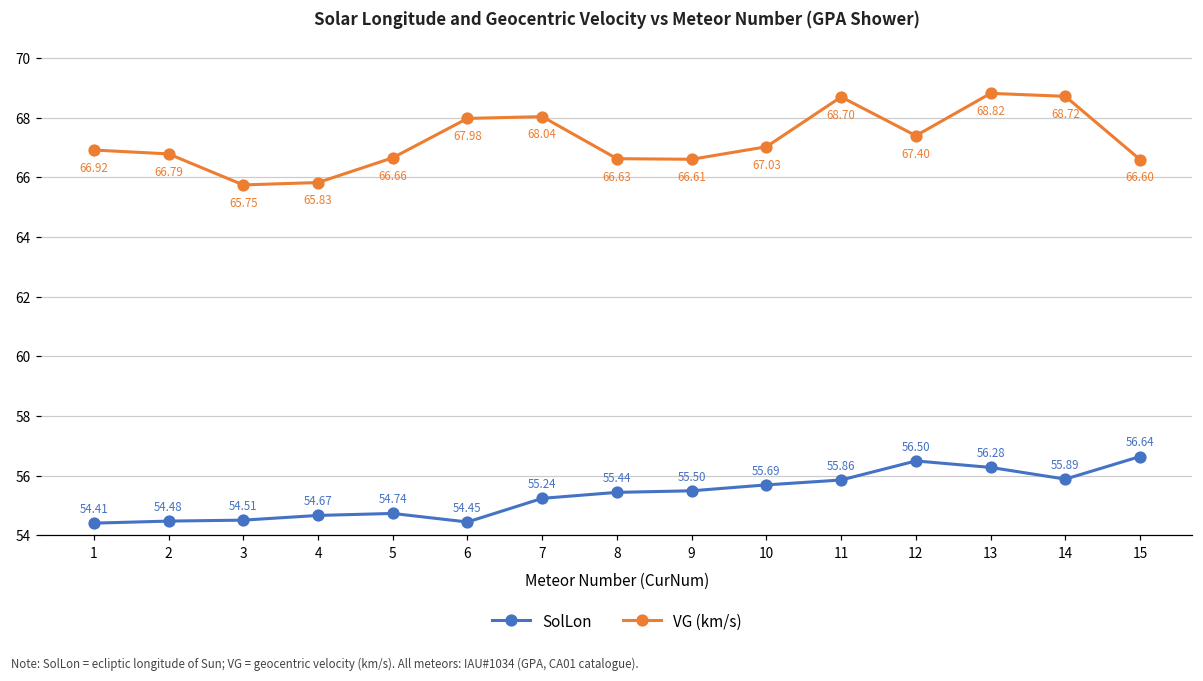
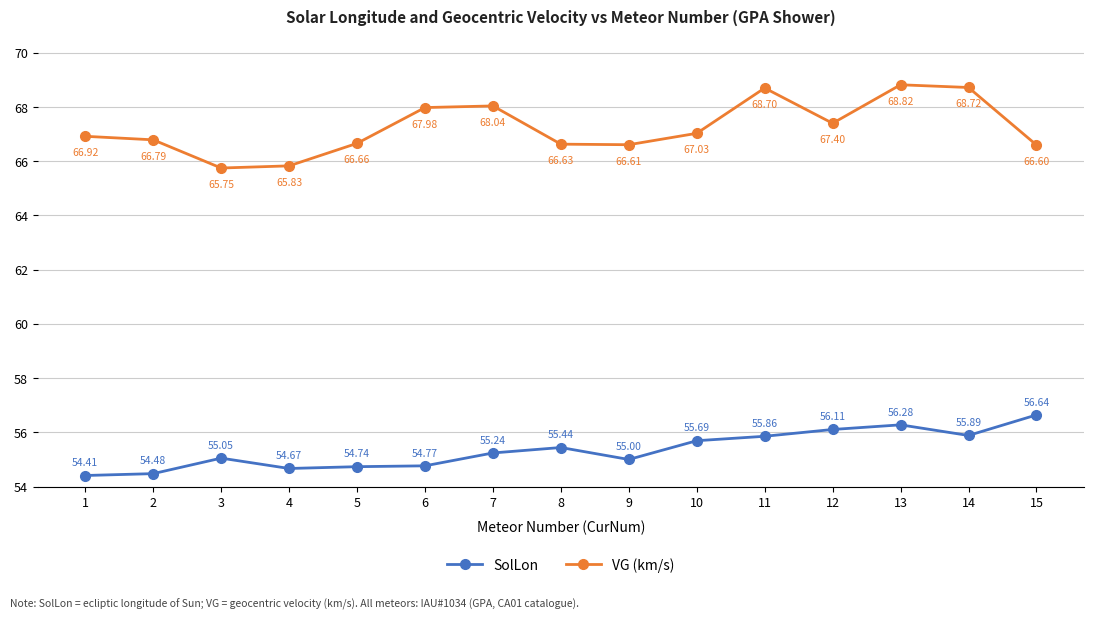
SolLon, 3: 54.51 -> 55.05
SolLon, 6: 54.45 -> 54.77
SolLon, 9: 55.50 -> 55.00
SolLon, 12: 56.50 -> 56.11
